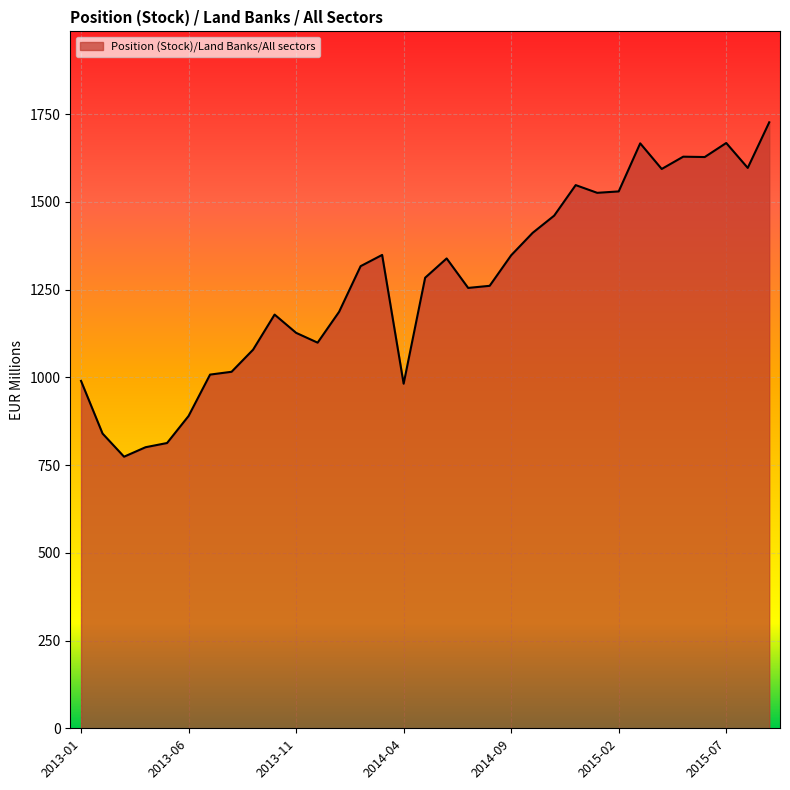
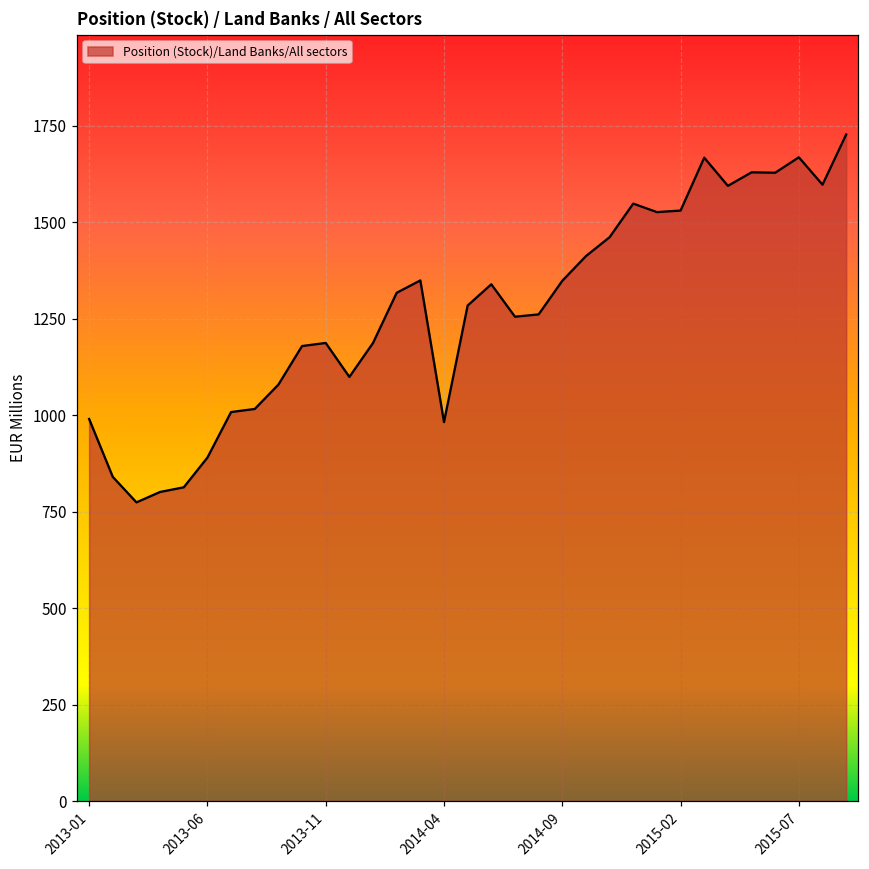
2013-11: 1130 -> 1190
